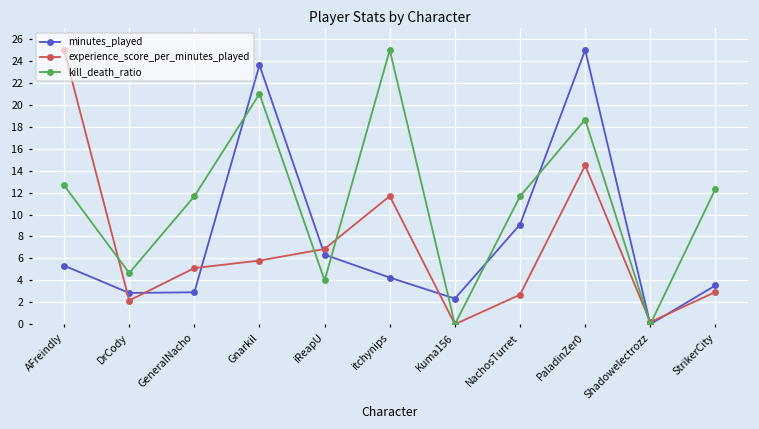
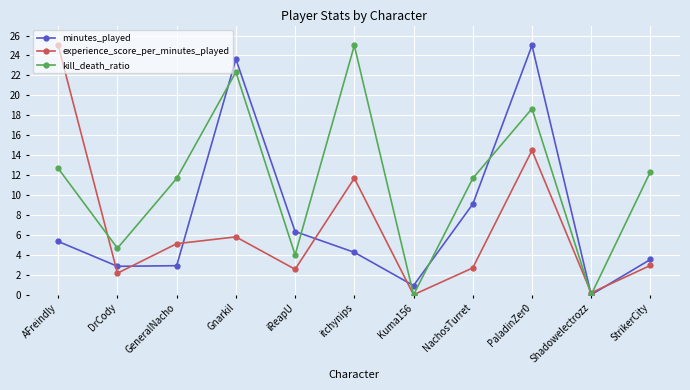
kill_death_ratio, Gnarkil: 21 -> 22
experience_score_per_minutes_played, iReapU: 7 -> 3
minutes_played, Kuma156: 2 -> 1
